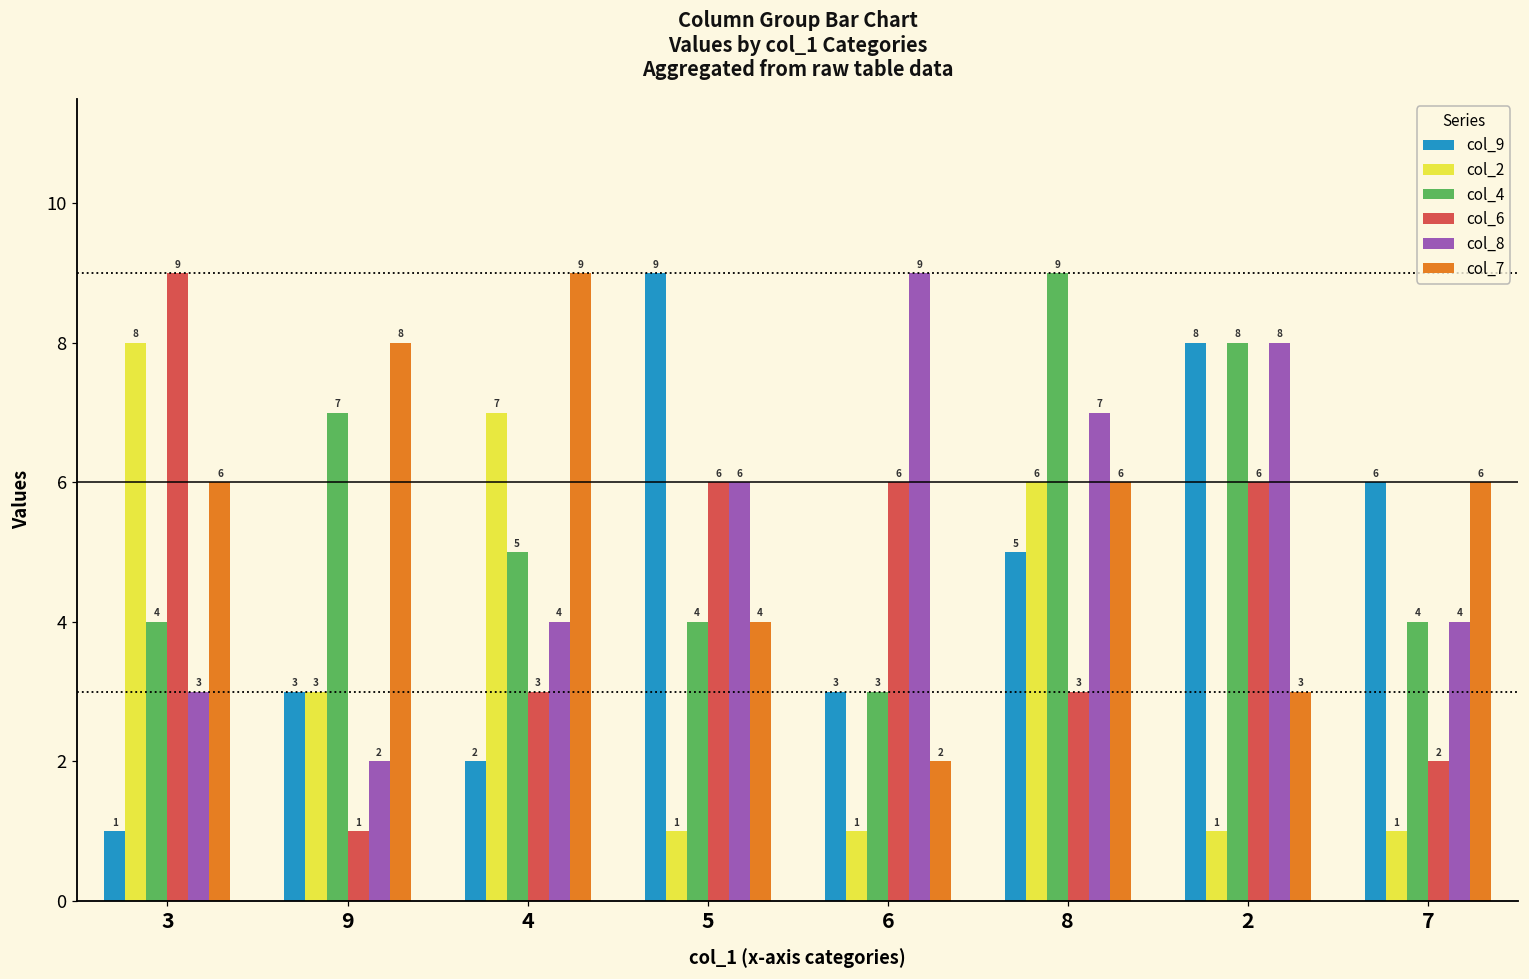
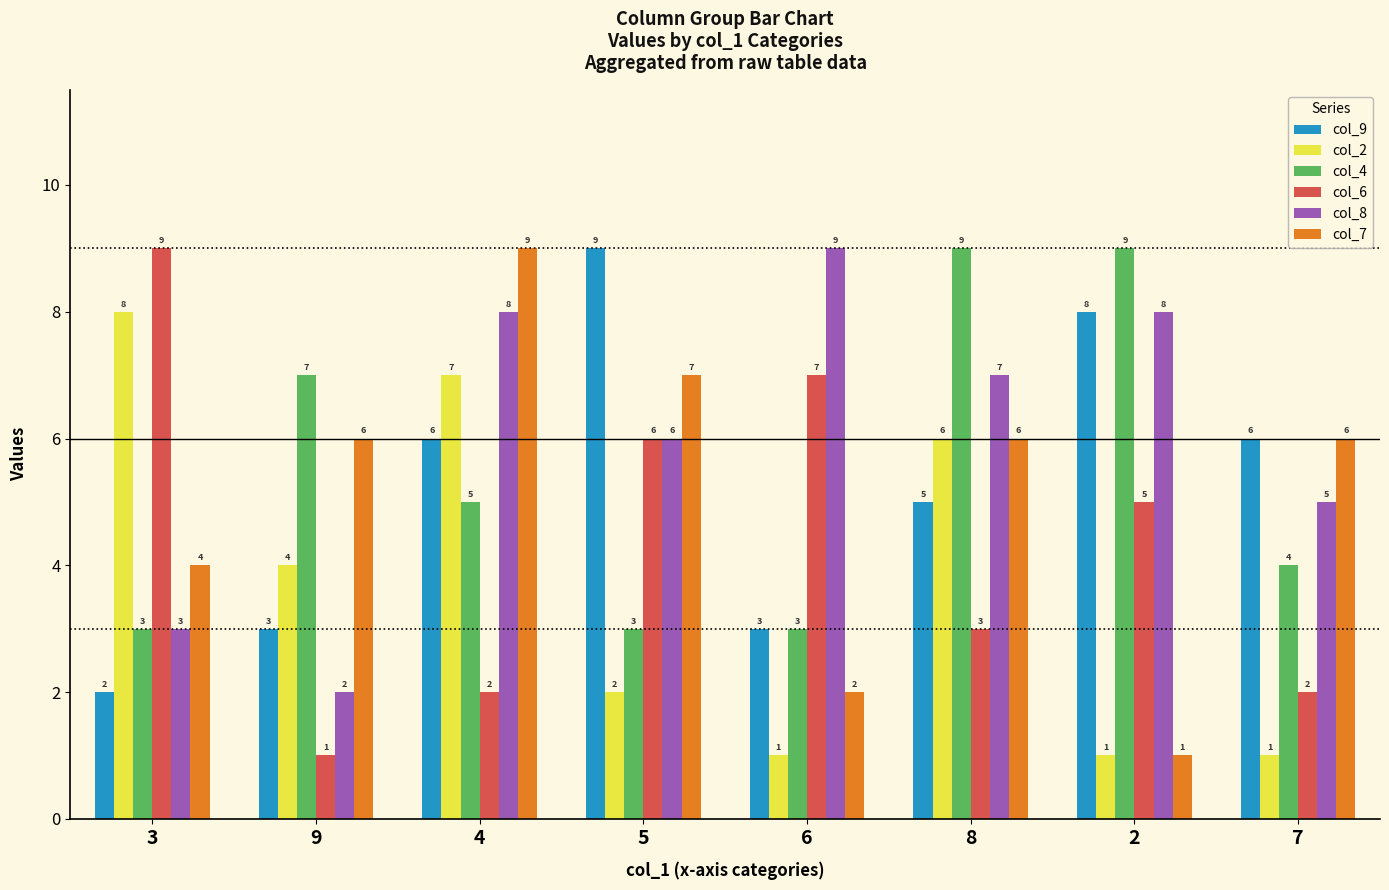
col_9, 3: 1 -> 2
col_4, 3: 4 -> 3
col_7, 3: 6 -> 4
col_2, 9: 3 -> 4
col_7, 9: 8 -> 6
col_9, 4: 2 -> 6
col_6, 4: 3 -> 2
col_8, 4: 4 -> 8
col_2, 5: 1 -> 2
col_4, 5: 4 -> 3
col_7, 5: 4 -> 7
col_6, 6: 6 -> 7
col_4, 2: 8 -> 9
col_6, 2: 6 -> 5
col_7, 2: 3 -> 1
col_8, 7: 4 -> 5
